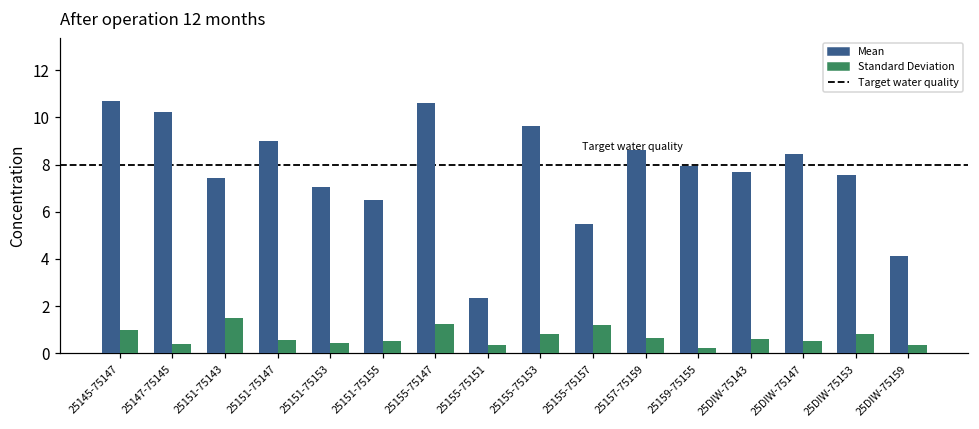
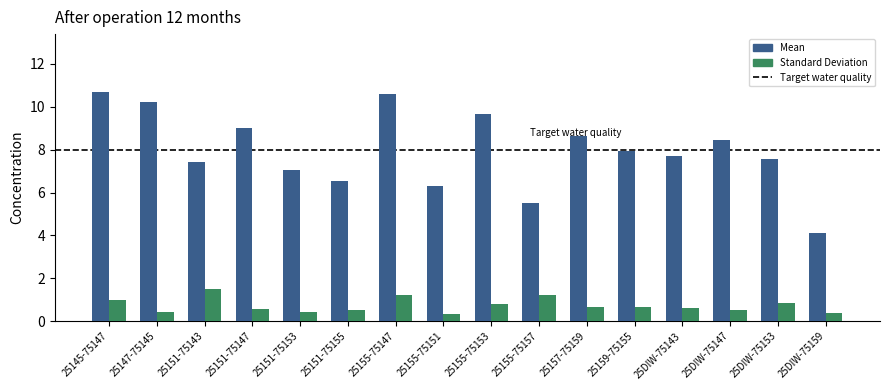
Mean, 25155-75151: 2.4 -> 6.3
Standard Deviation, 25159-75155: 0.2 -> 0.6
